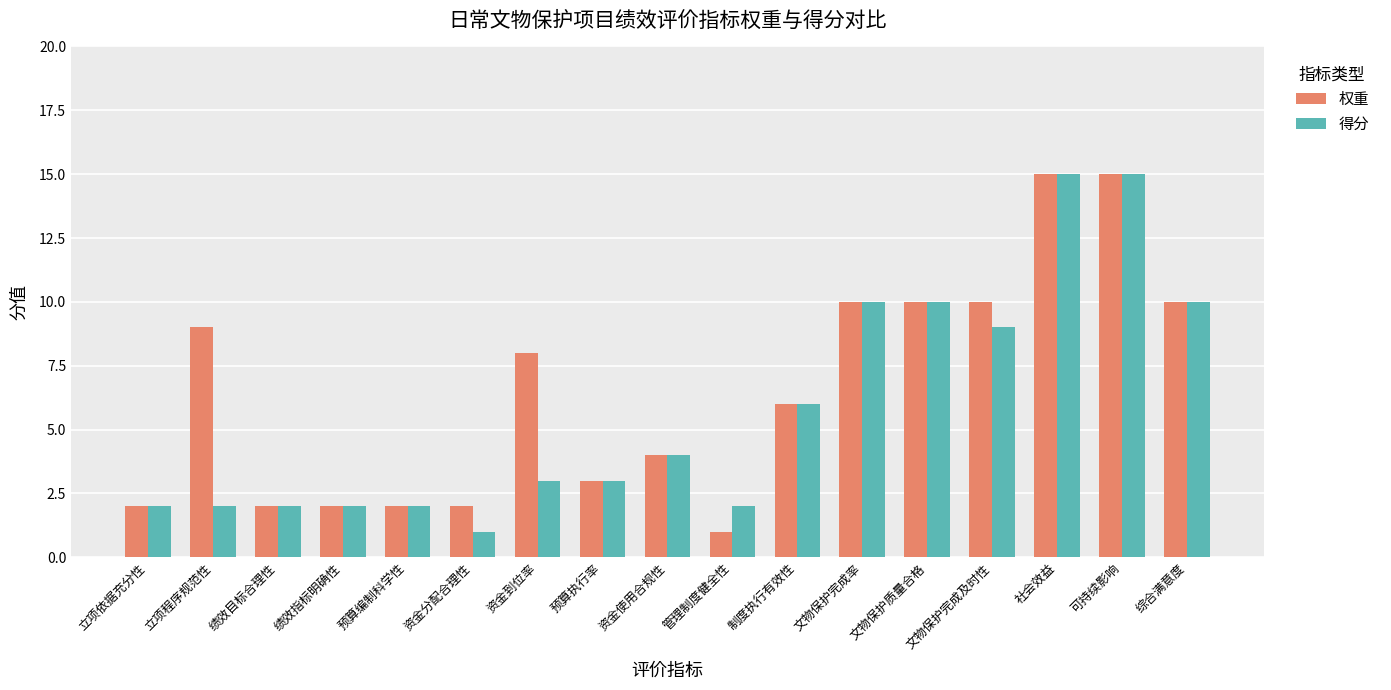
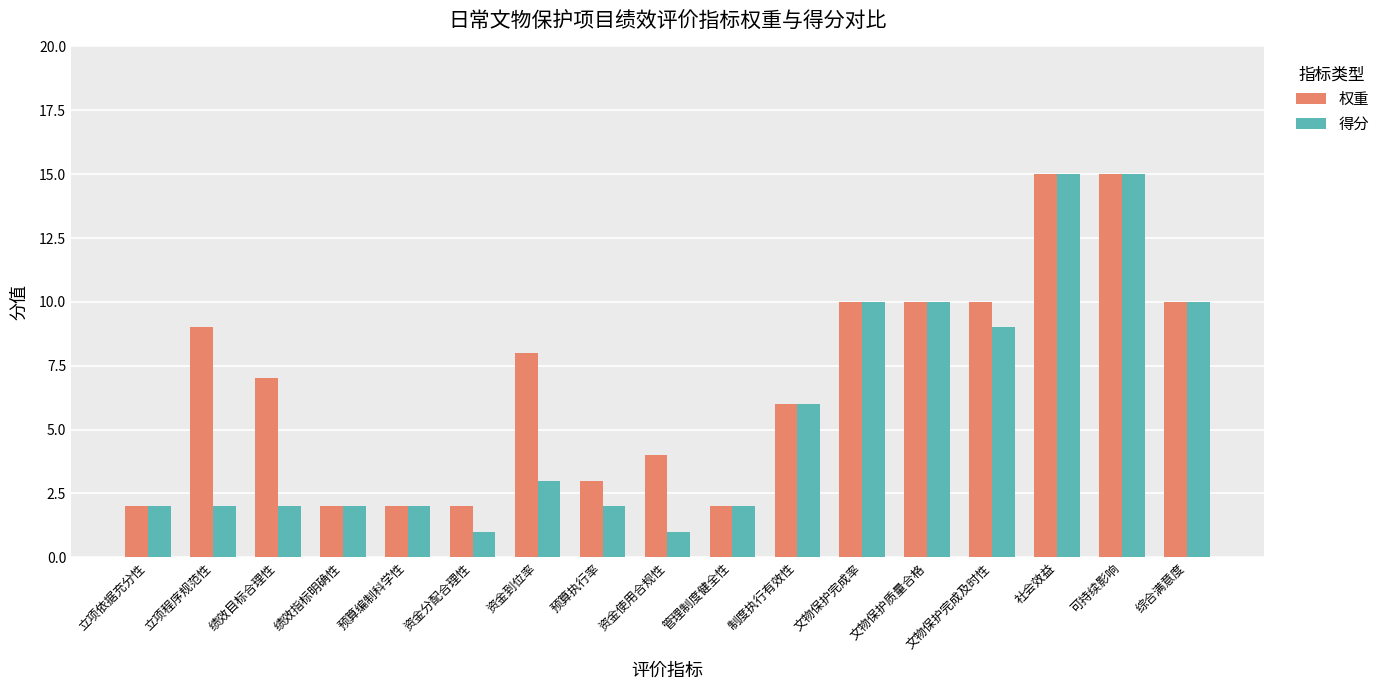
权重, 绩效目标合理性: 2 -> 7
得分, 预算执行率: 3 -> 2
得分, 资金使用合规性: 4 -> 1
权重, 管理制度健全性: 1 -> 2
